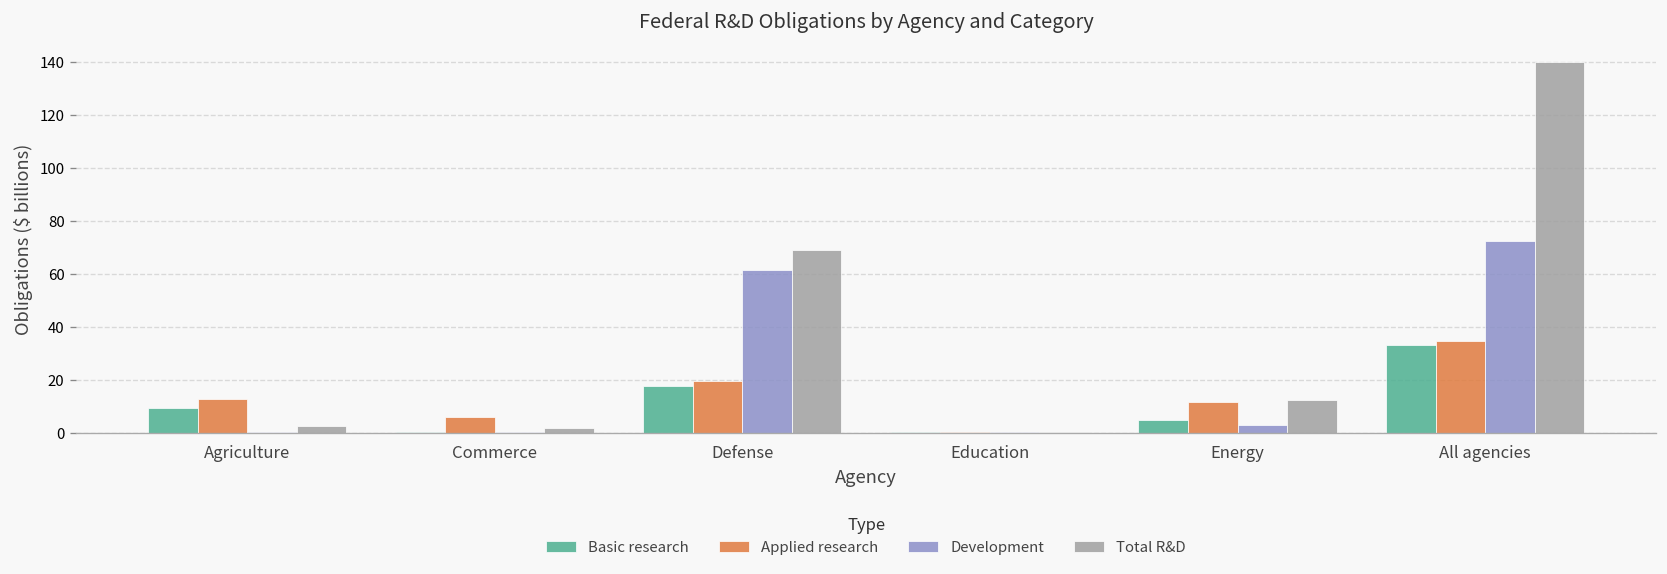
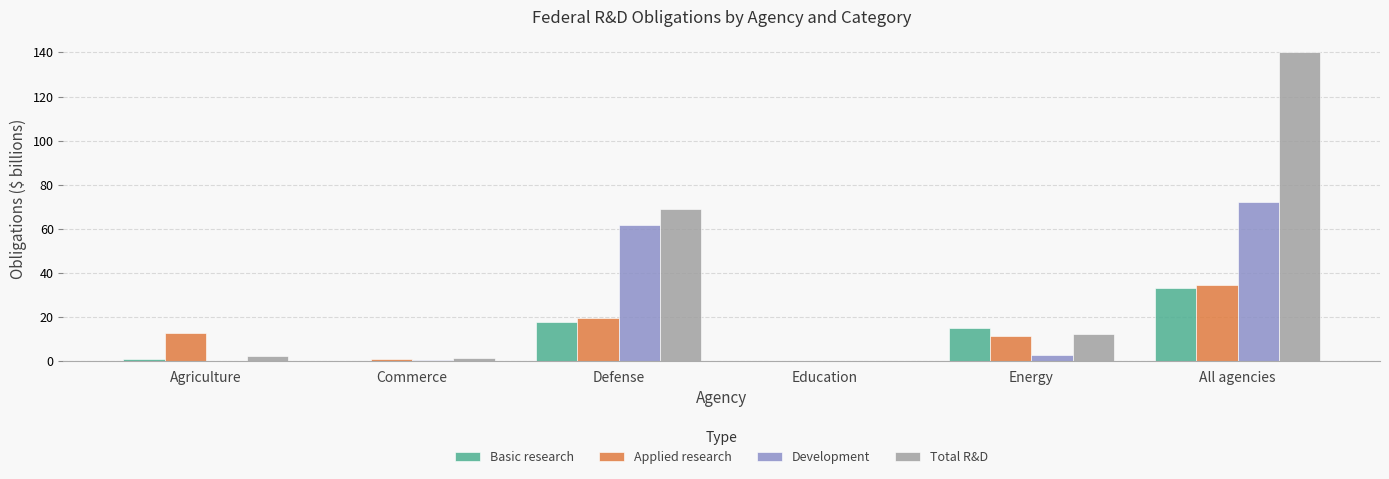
Basic research, Agriculture: 9 -> 1
Applied research, Commerce: 6 -> 1
Basic research, Energy: 5 -> 15
